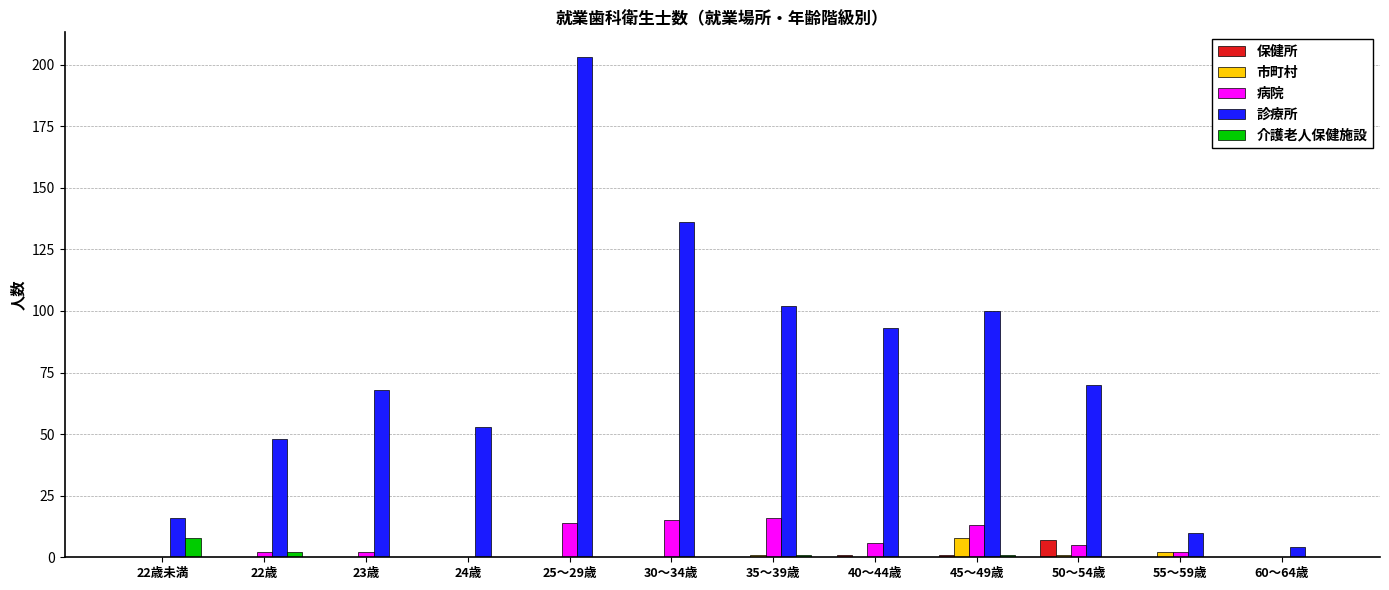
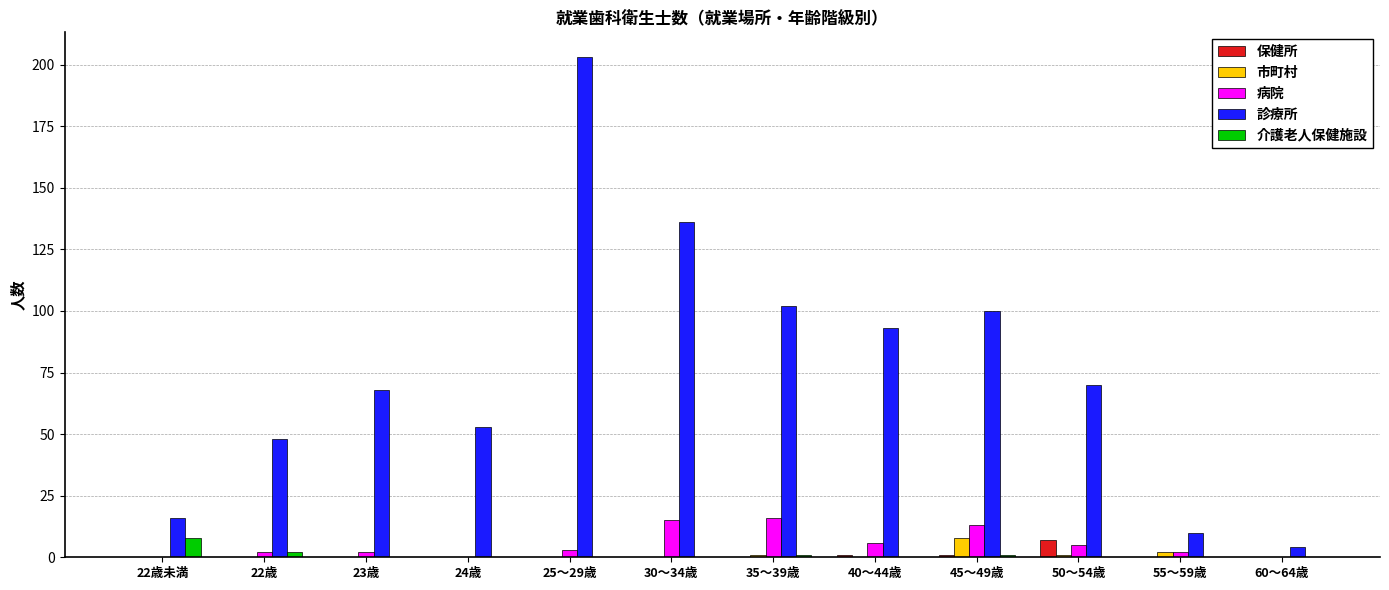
病院, 25～29歳: 14 -> 3
